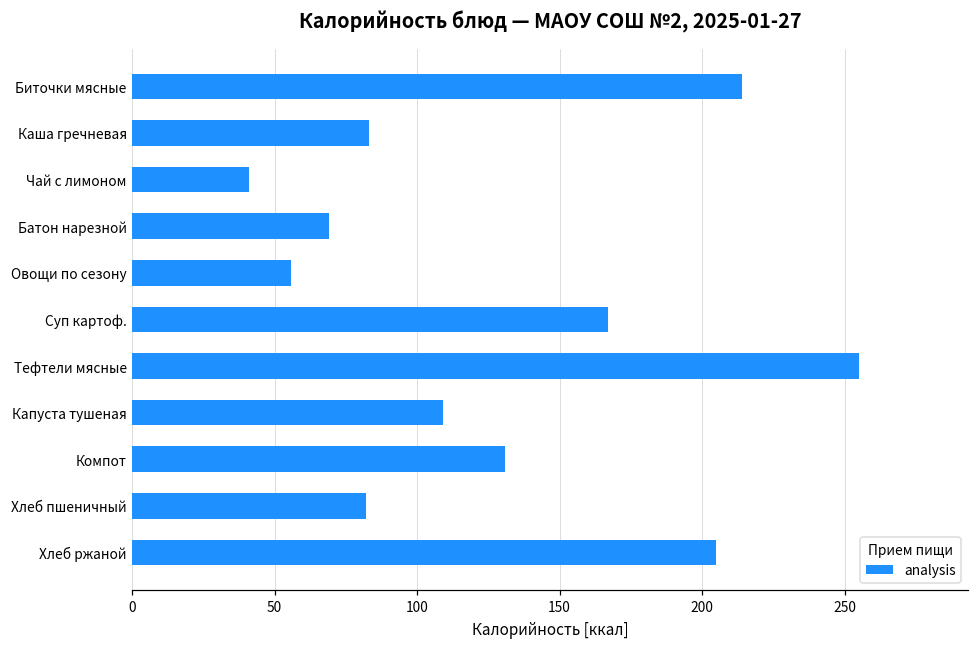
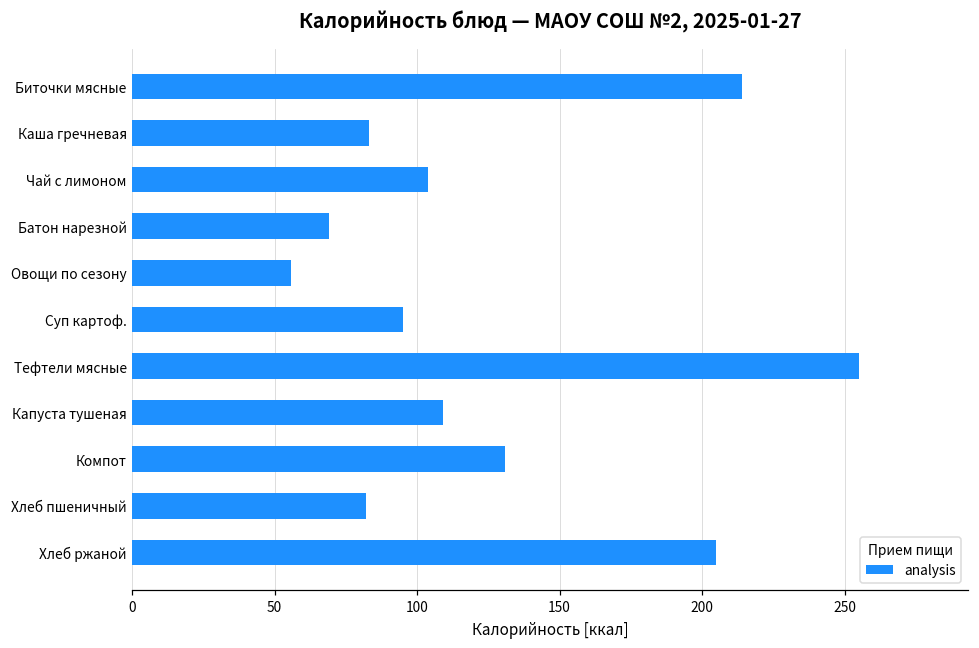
Чай с лимоном: 41 -> 104
Суп картоф.: 167 -> 95
